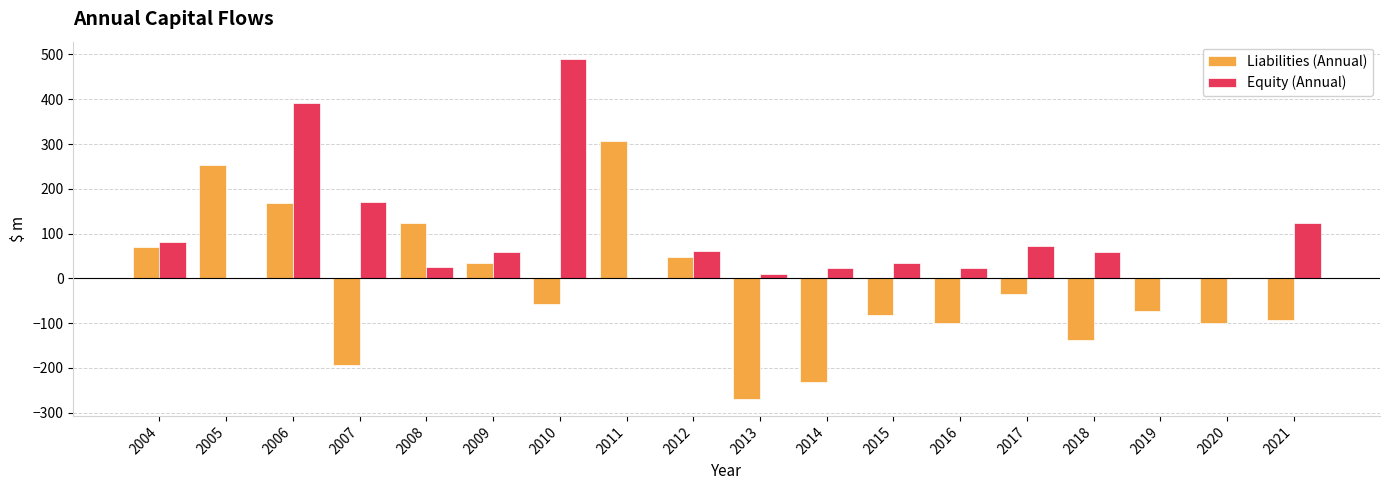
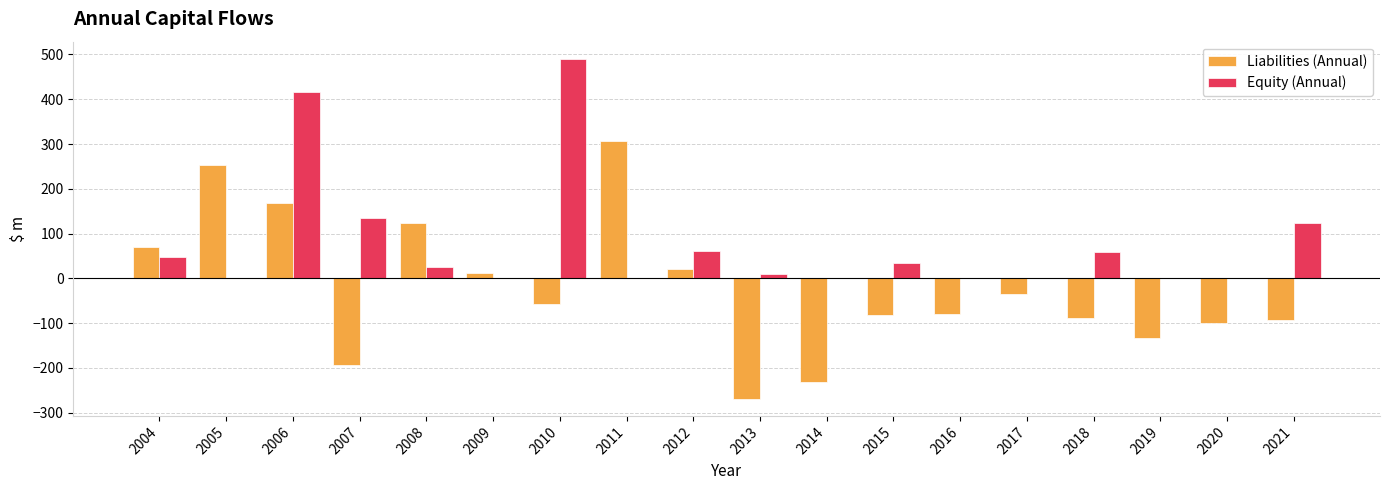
Equity (Annual), 2004: 80 -> 50
Equity (Annual), 2006: 390 -> 420
Equity (Annual), 2007: 170 -> 130
Liabilities (Annual), 2009: 30 -> 10
Equity (Annual), 2009: 60 -> 0
Liabilities (Annual), 2012: 50 -> 20
Equity (Annual), 2014: 20 -> 0
Liabilities (Annual), 2016: -100 -> -80
Equity (Annual), 2016: 20 -> 0
Equity (Annual), 2017: 70 -> 0
Liabilities (Annual), 2018: -140 -> -90
Liabilities (Annual), 2019: -70 -> -130
